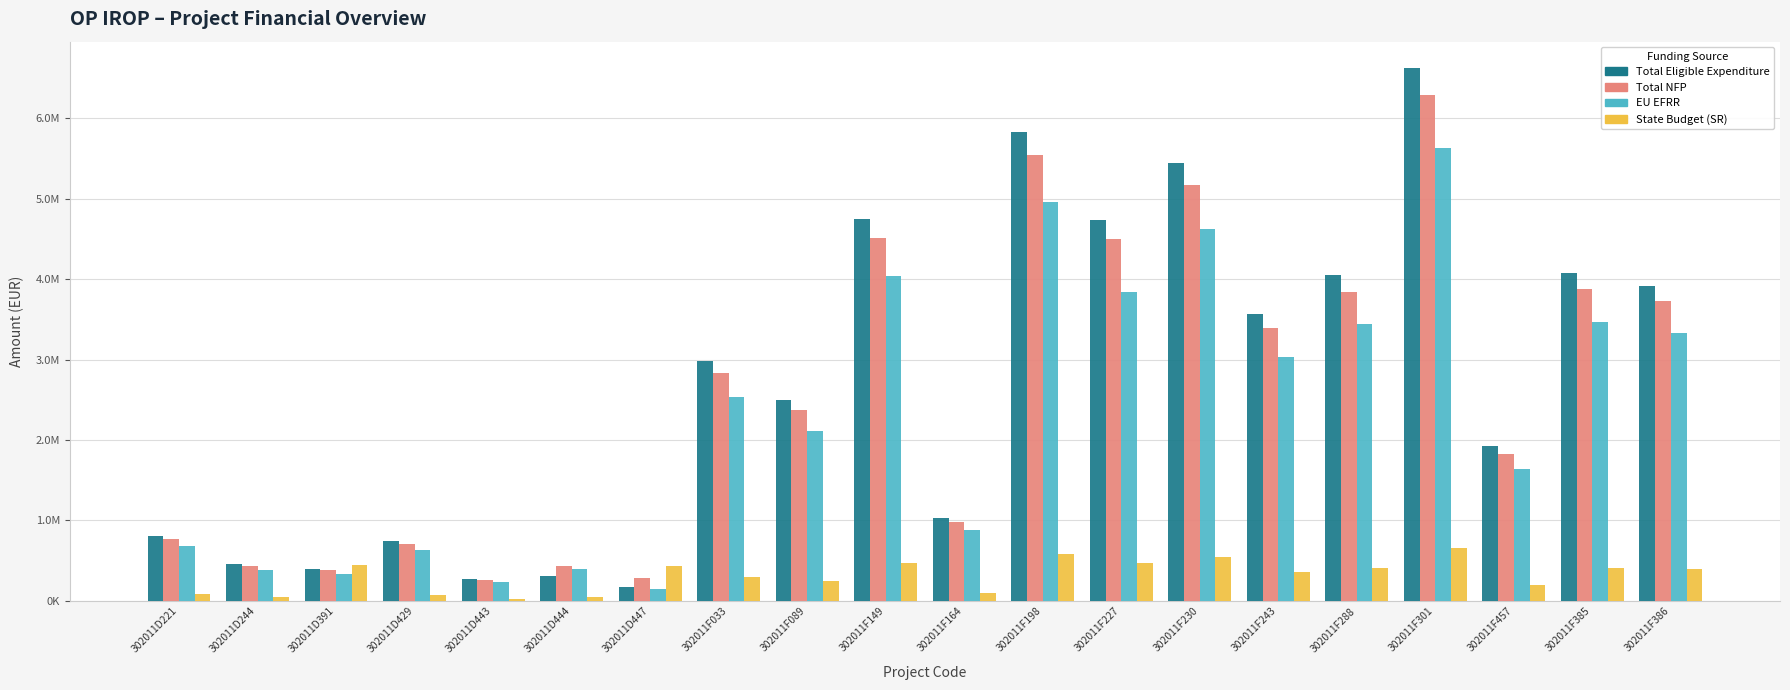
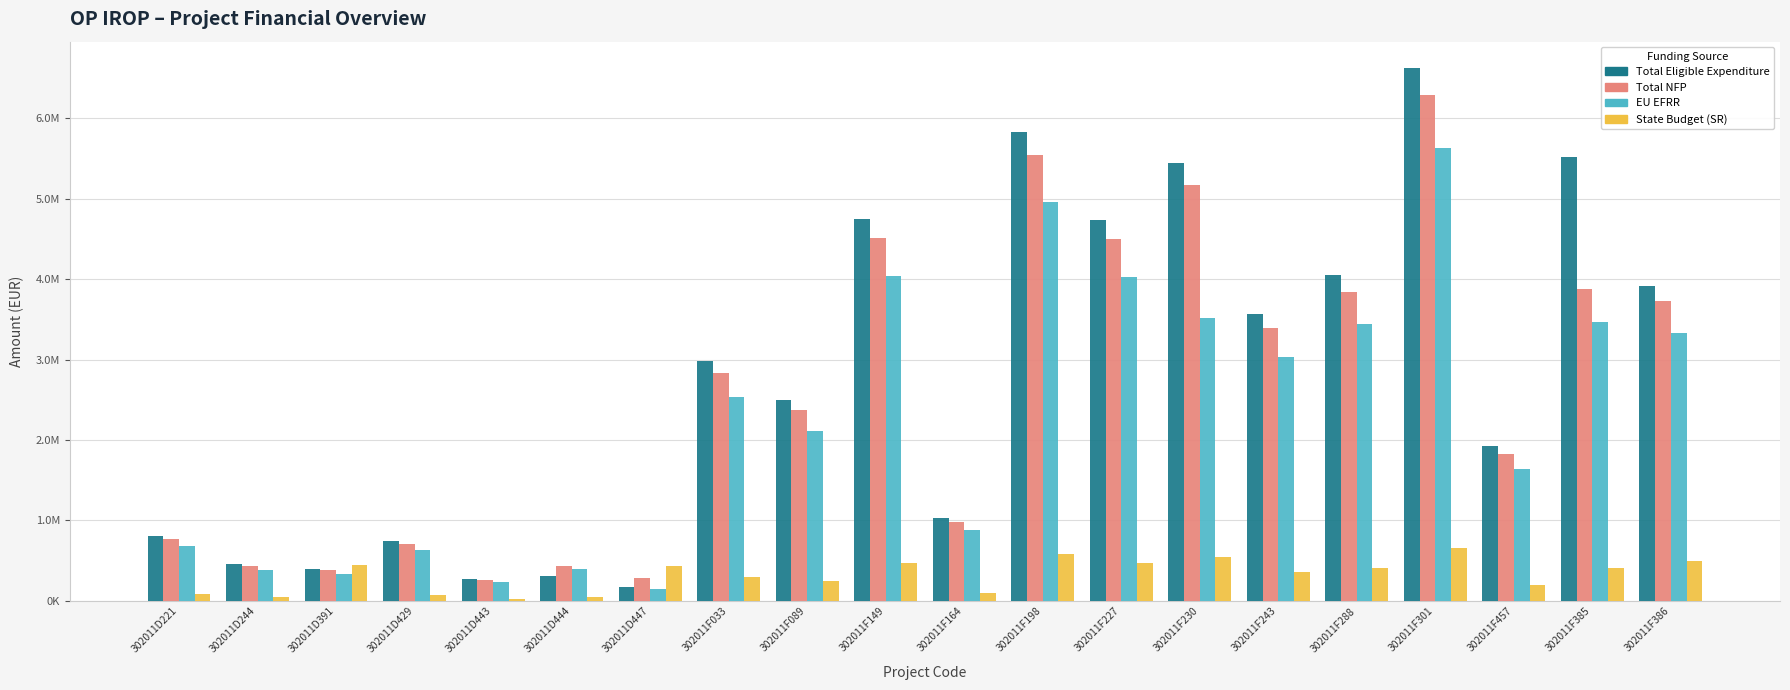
EU EFRR, 302011F227: 3800000 -> 4000000
EU EFRR, 302011F230: 4600000 -> 3500000
Total Eligible Expenditure, 302011F385: 4100000 -> 5500000
State Budget (SR), 302011F386: 400000 -> 500000
